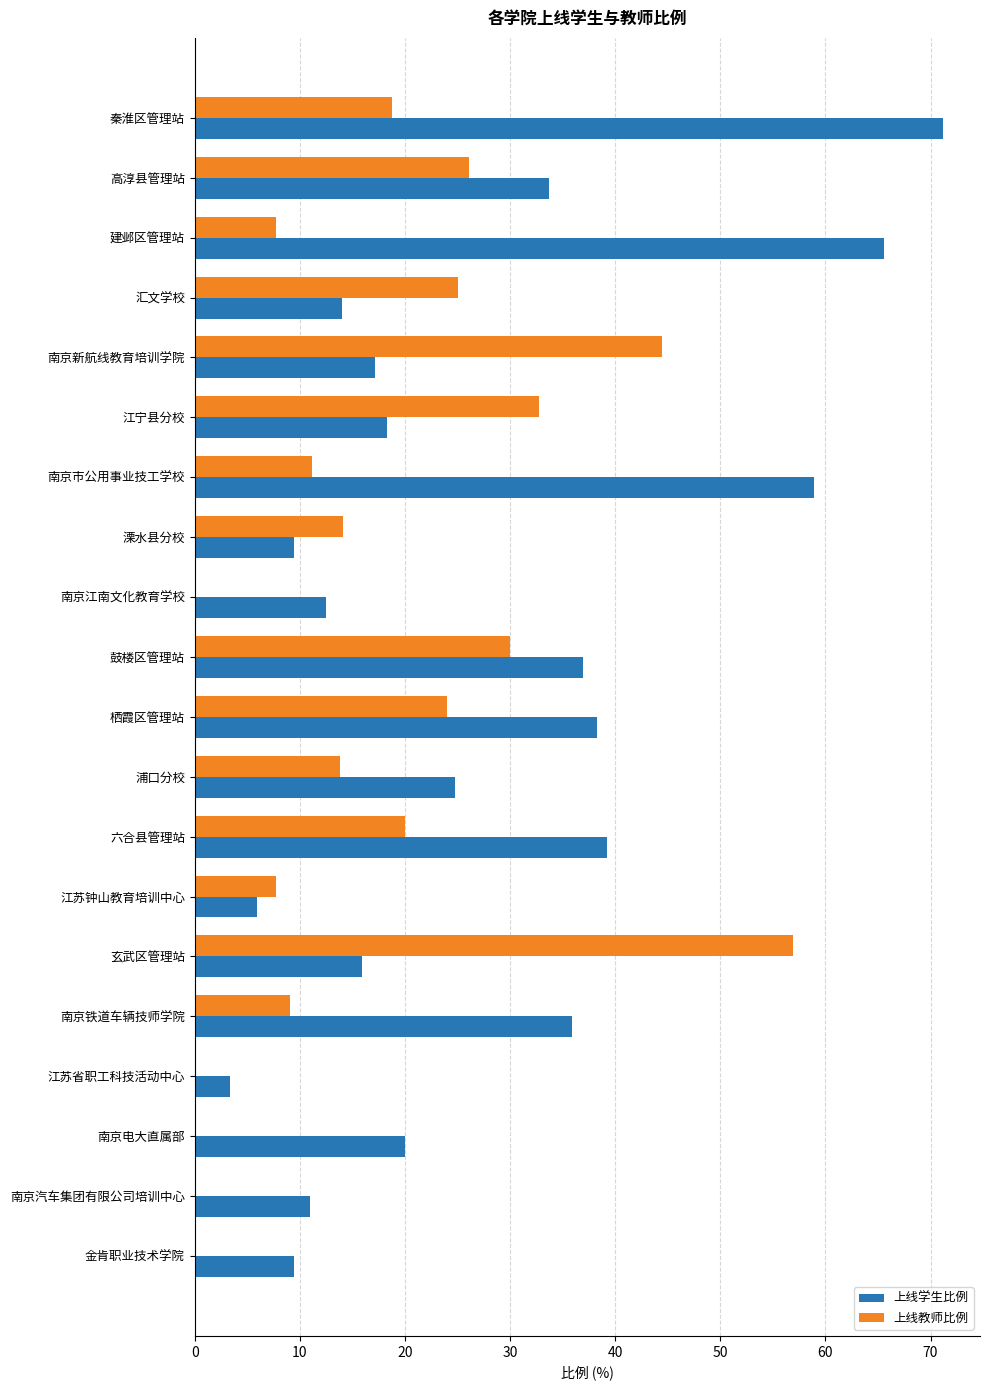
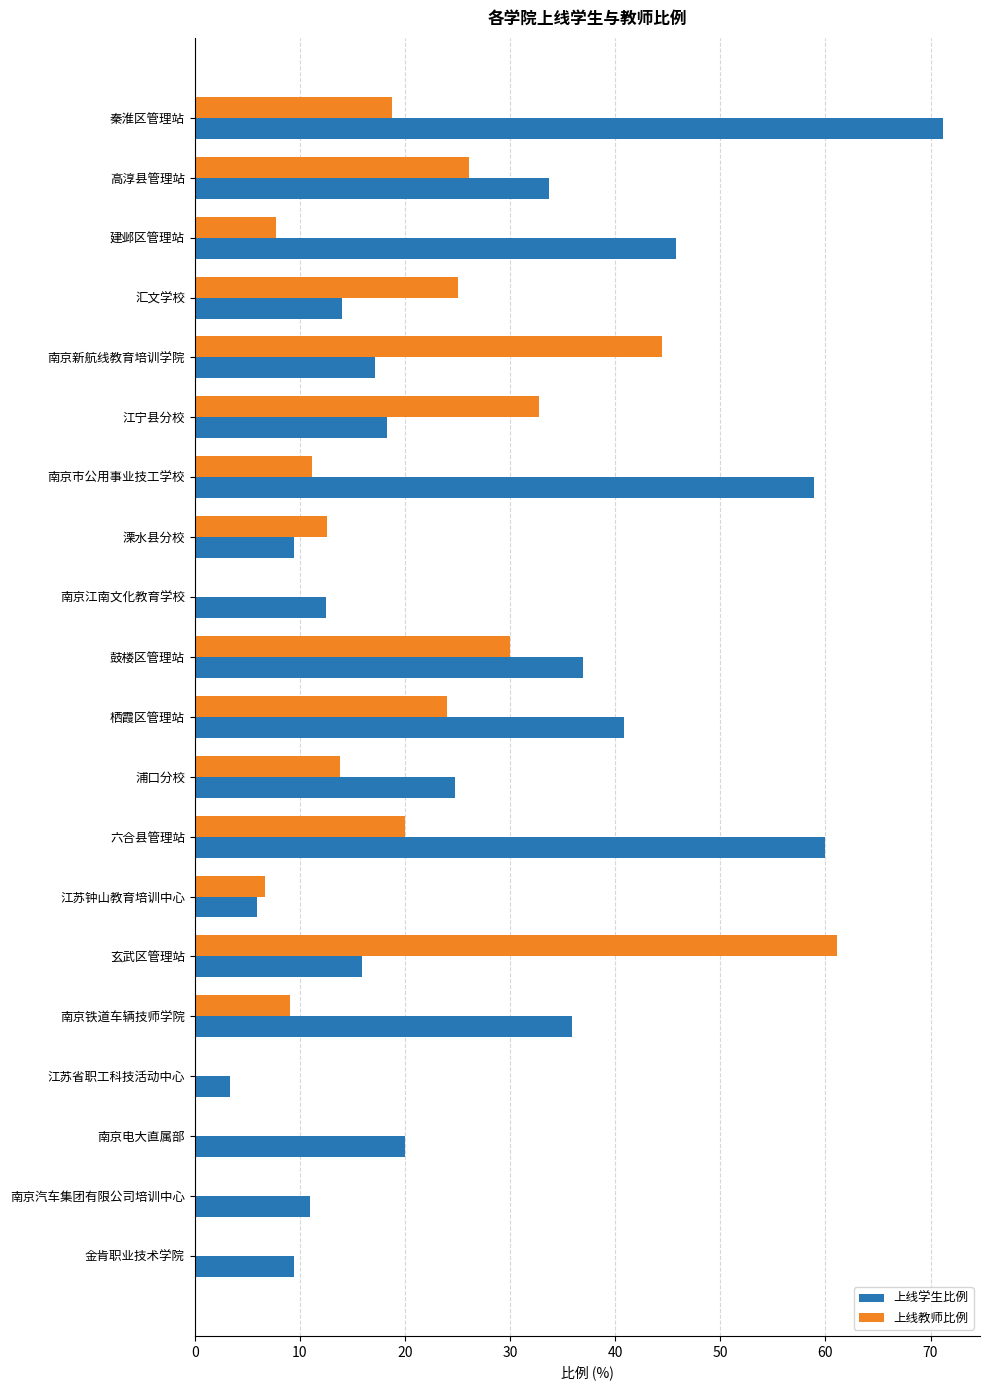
上线学生比例, 建邺区管理站: 65.5 -> 45.8
上线教师比例, 溧水县分校: 14.1 -> 12.6
上线学生比例, 栖霞区管理站: 38.2 -> 40.9
上线学生比例, 六合县管理站: 39.2 -> 60.0
上线教师比例, 江苏钟山教育培训中心: 7.7 -> 6.7
上线教师比例, 玄武区管理站: 56.9 -> 61.1
